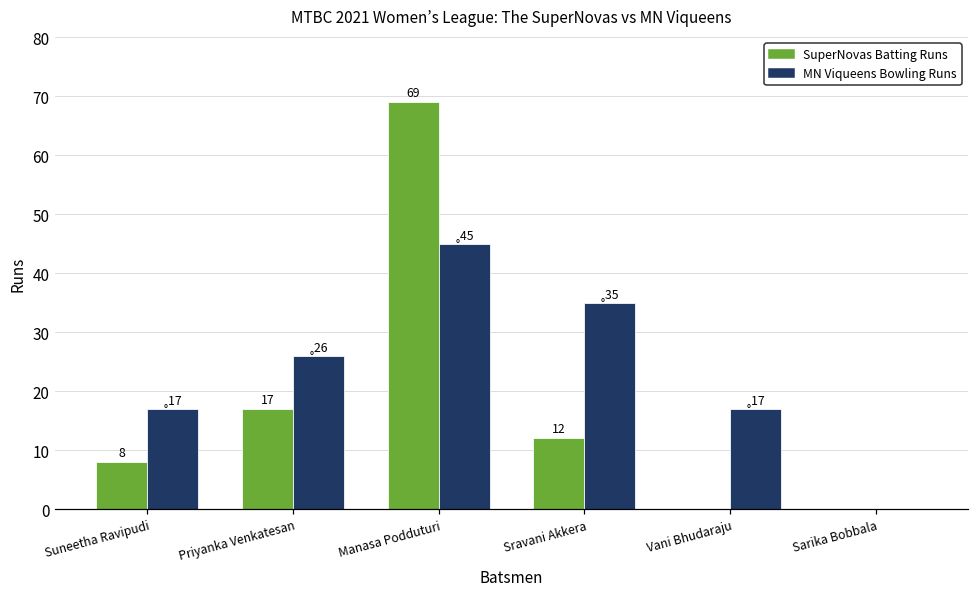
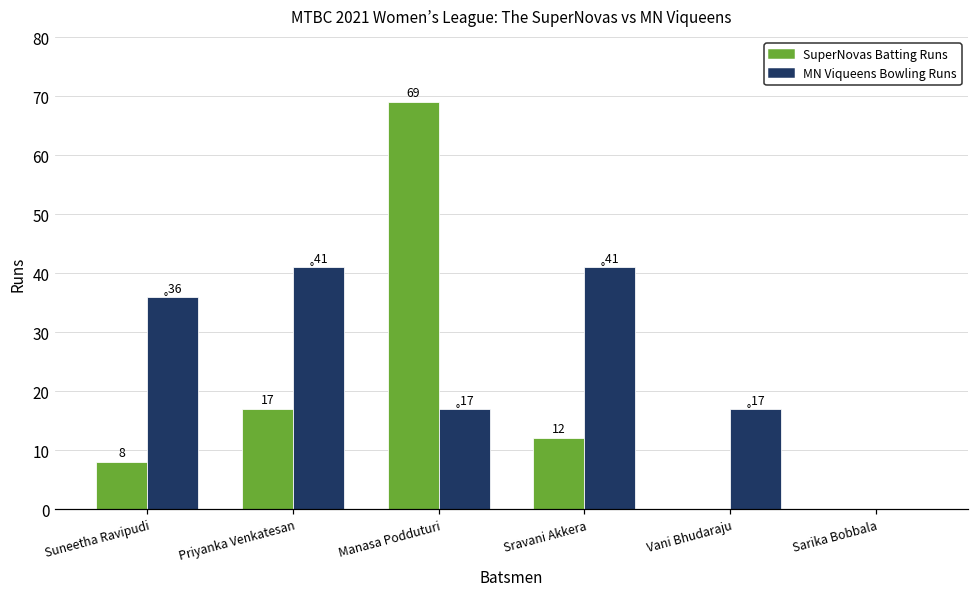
MN Viqueens Bowling Runs, Suneetha Ravipudi: 17 -> 36
MN Viqueens Bowling Runs, Priyanka Venkatesan: 26 -> 41
MN Viqueens Bowling Runs, Manasa Podduturi: 45 -> 17
MN Viqueens Bowling Runs, Sravani Akkera: 35 -> 41
